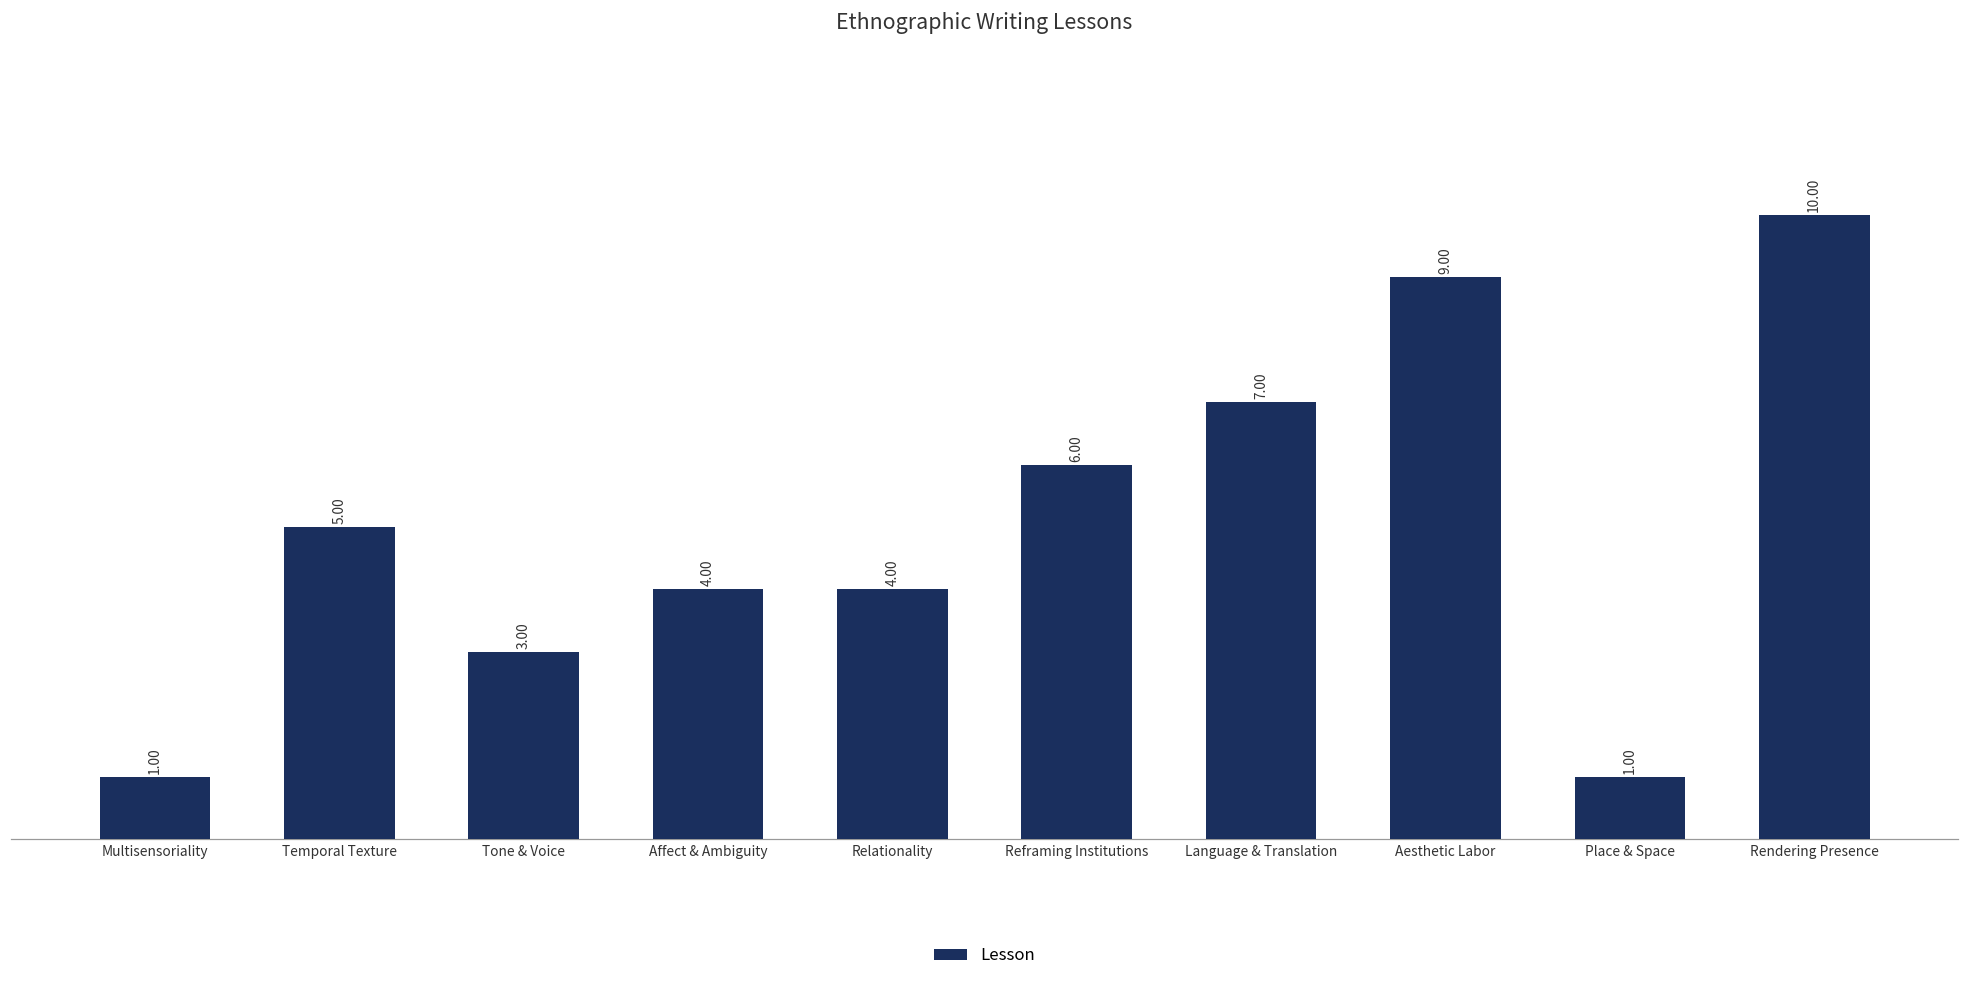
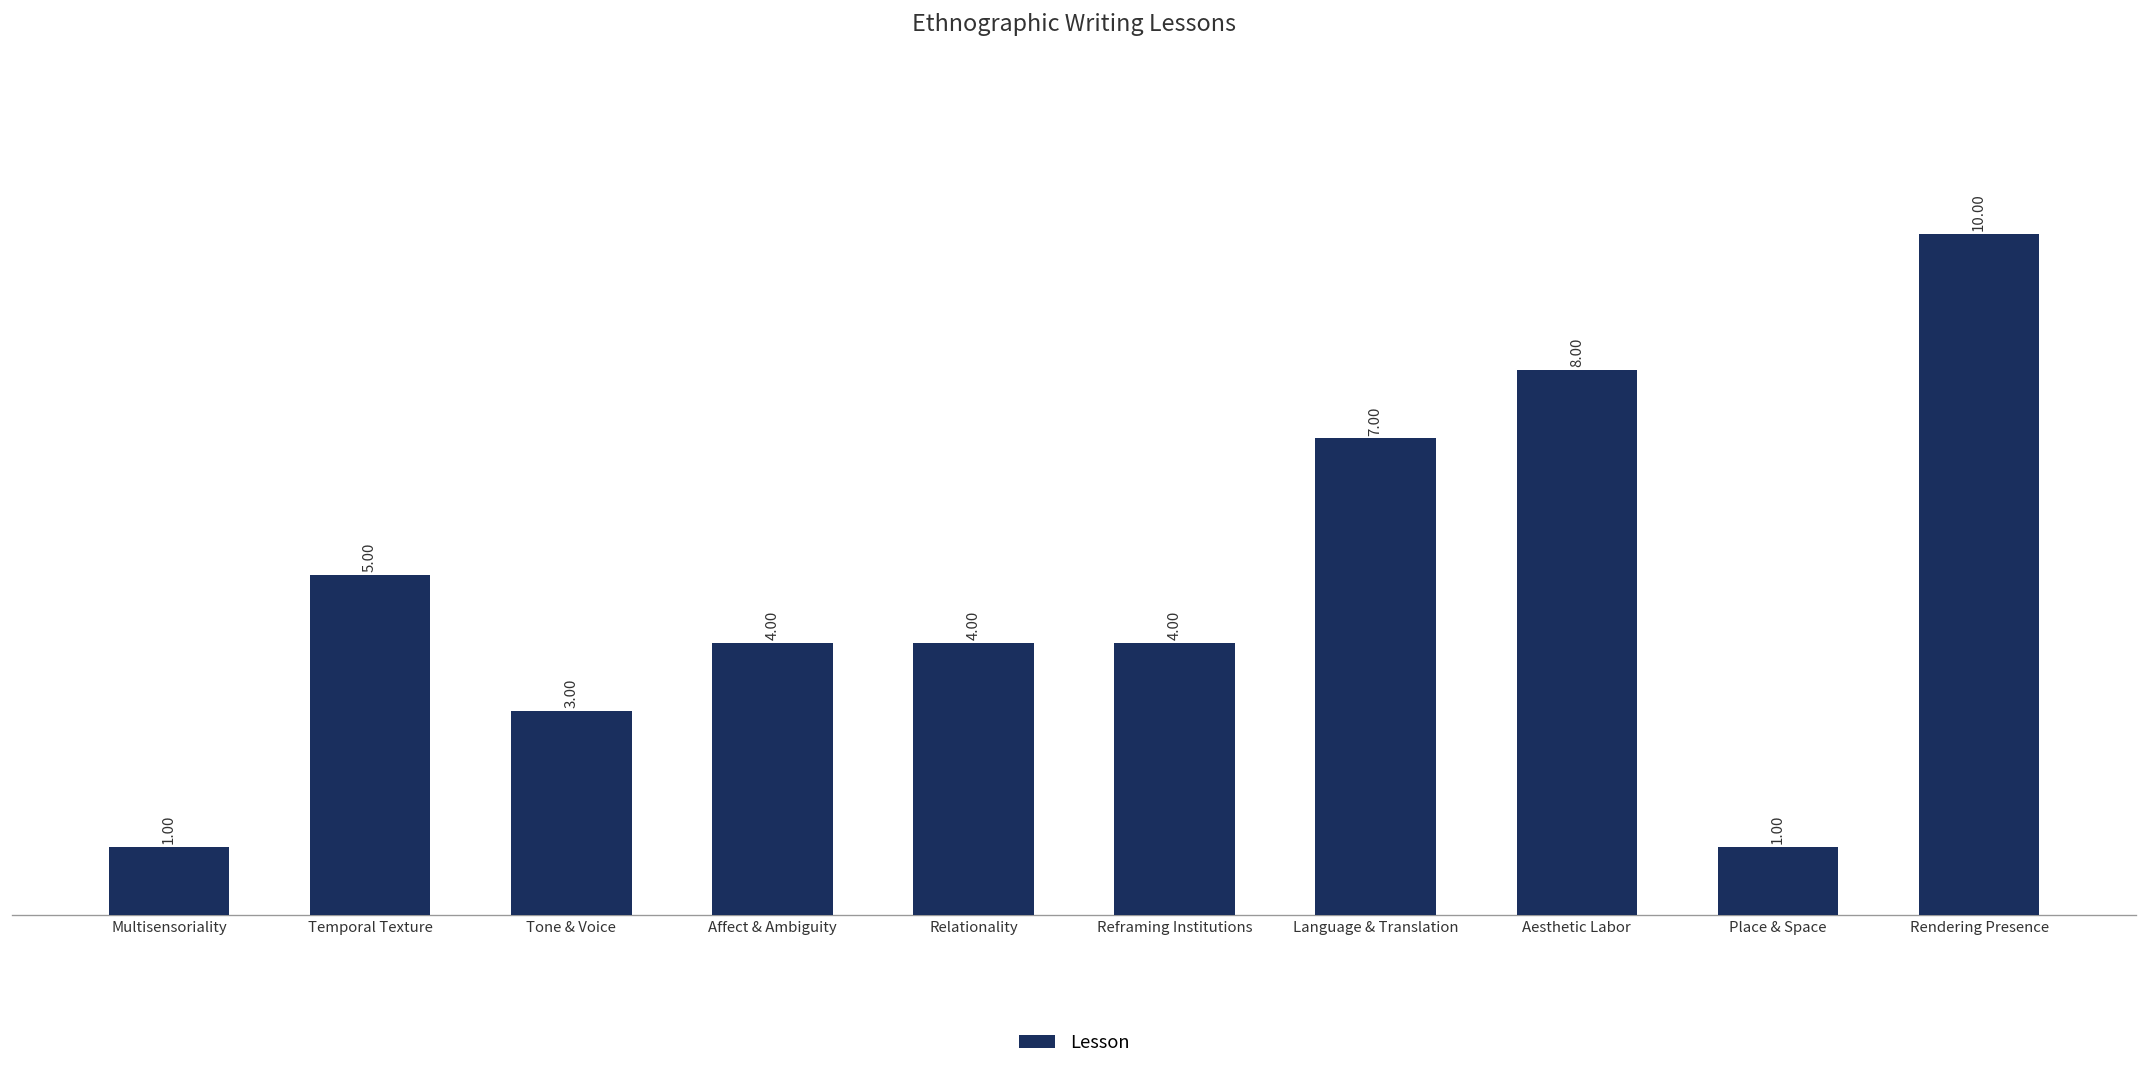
Reframing Institutions: 6.00 -> 4.00
Aesthetic Labor: 9.00 -> 8.00
